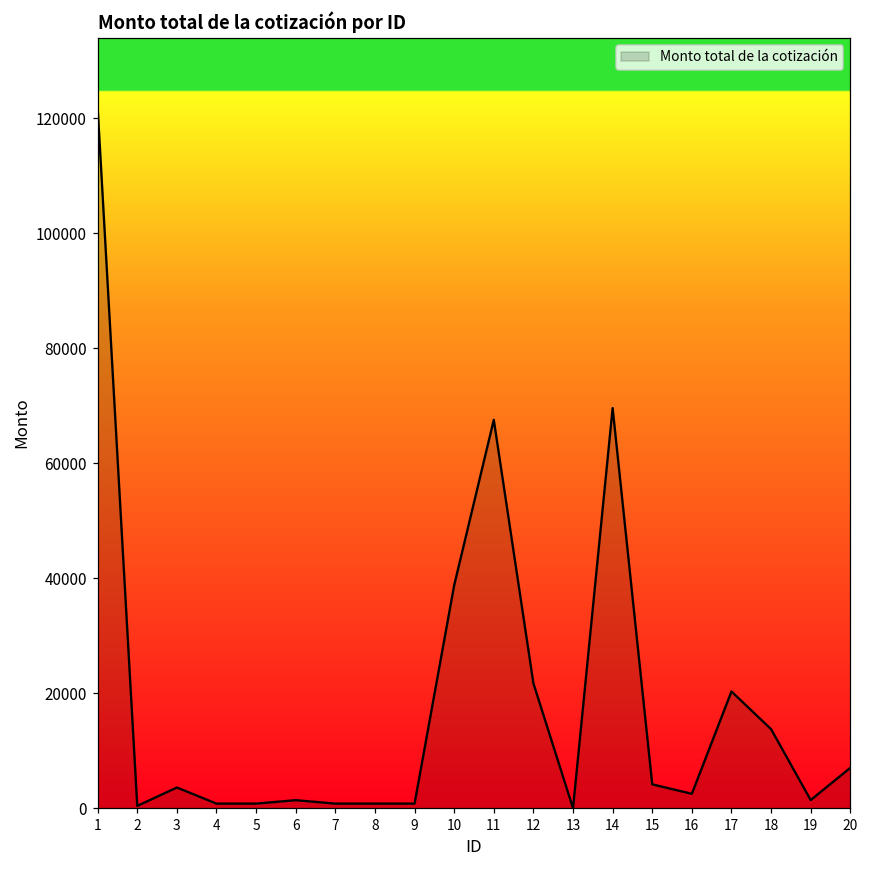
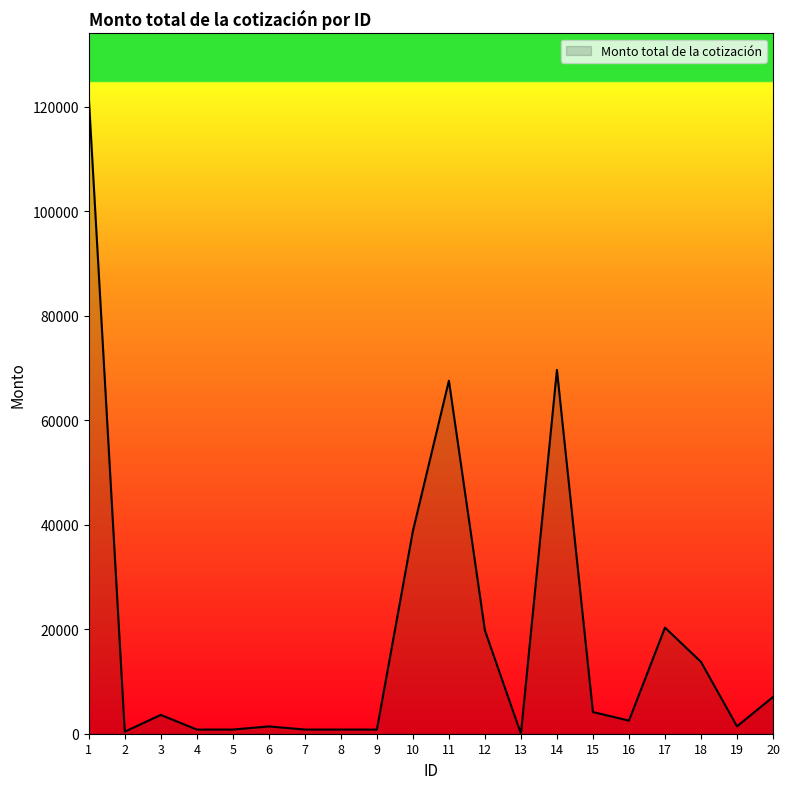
12: 22000 -> 20000
